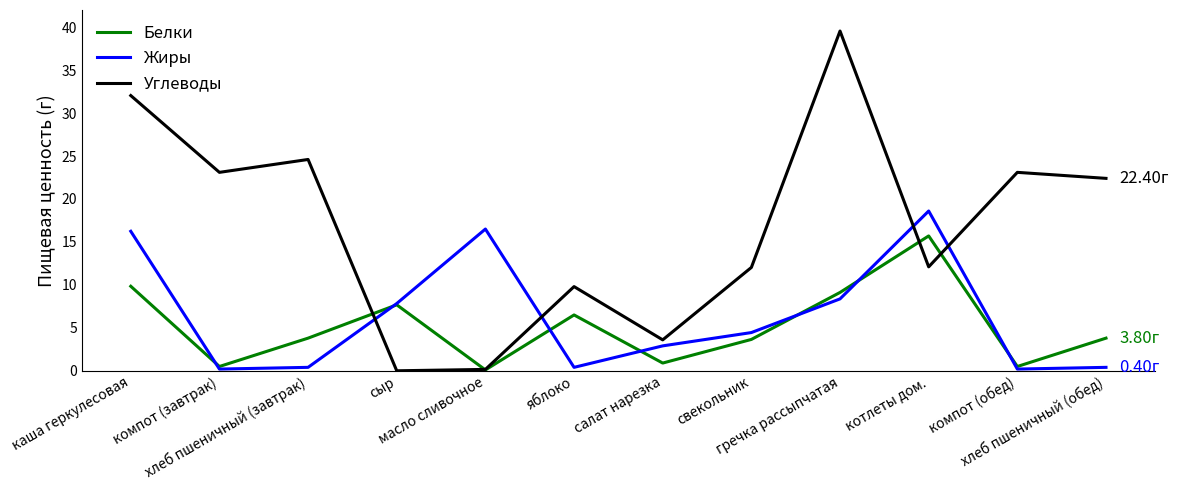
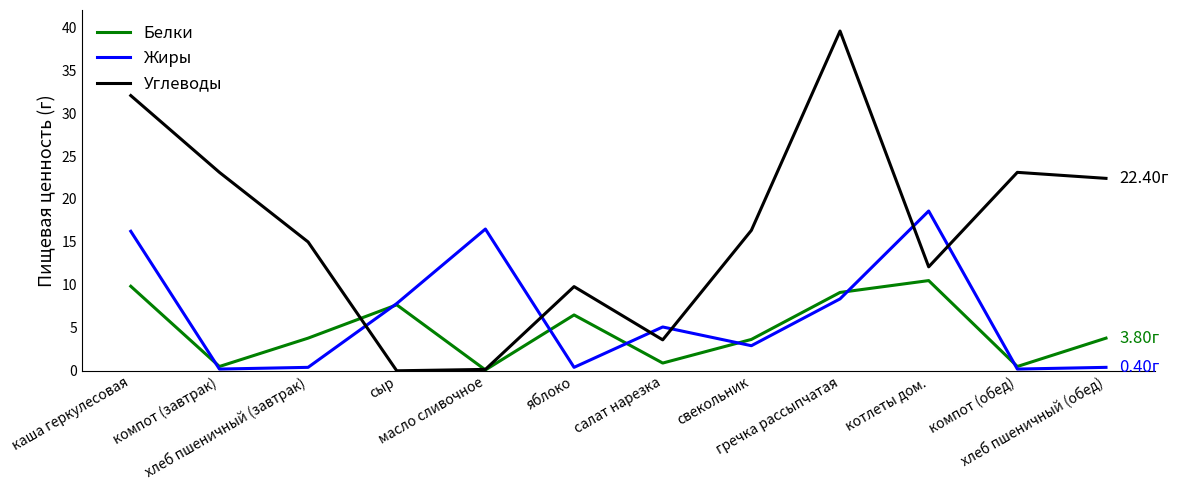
Углеводы, хлеб пшеничный (завтрак): 25 -> 15
Жиры, салат нарезка: 3 -> 5
Жиры, свекольник: 4 -> 3
Углеводы, свекольник: 12 -> 16
Белки, котлеты дом.: 16 -> 11
